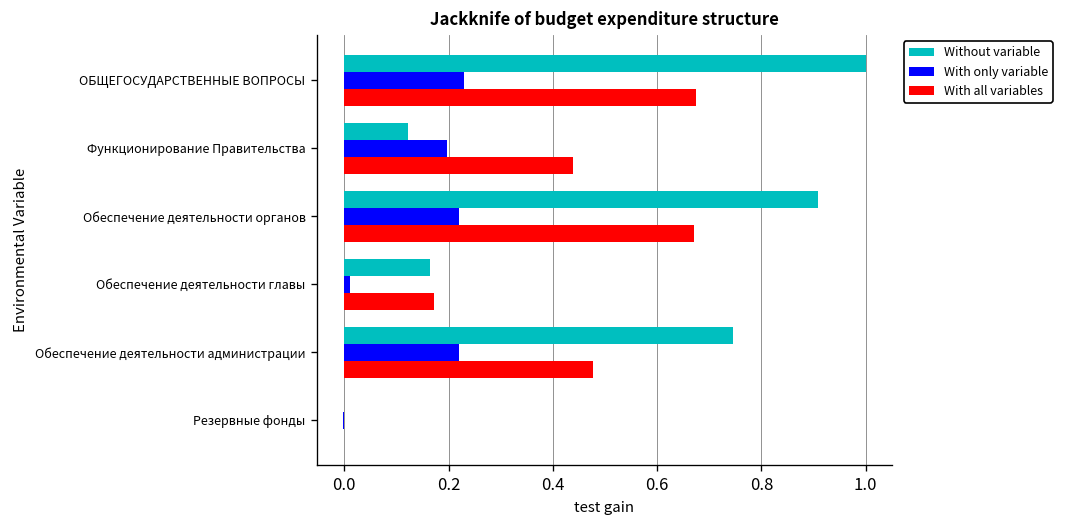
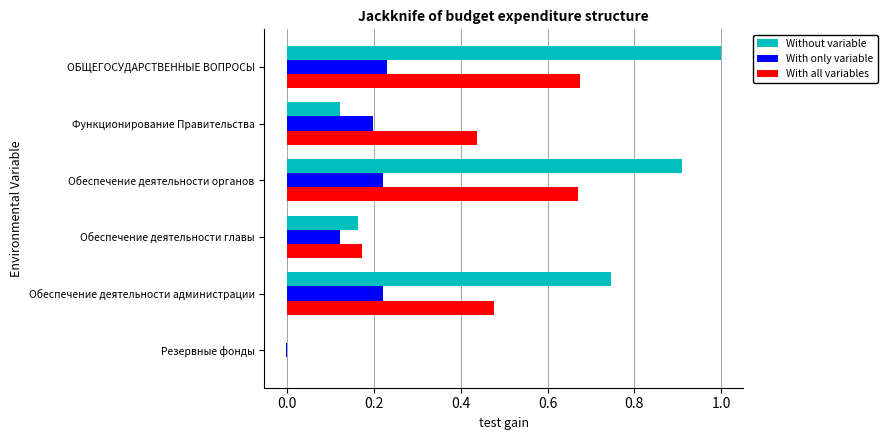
With only variable, Обеспечение деятельности главы: 0.01 -> 0.12
